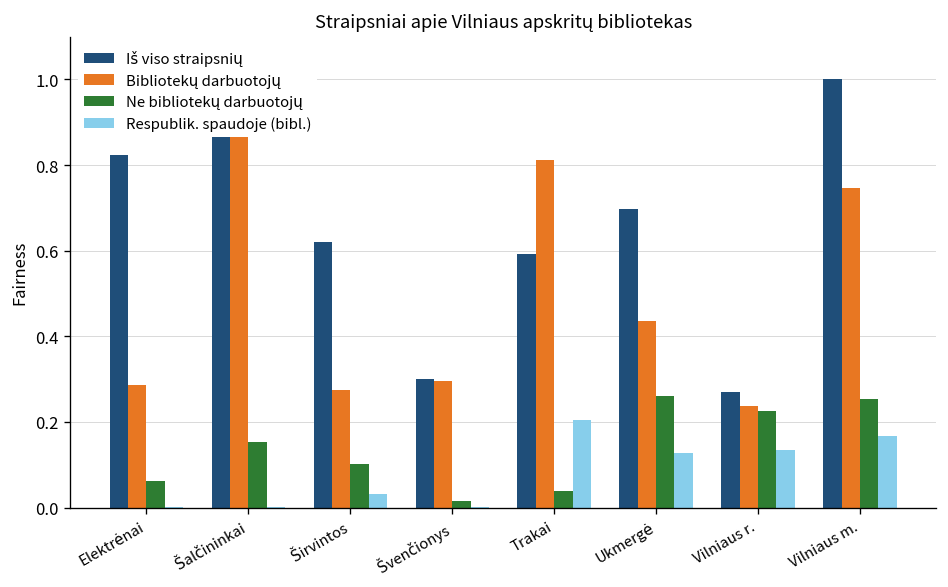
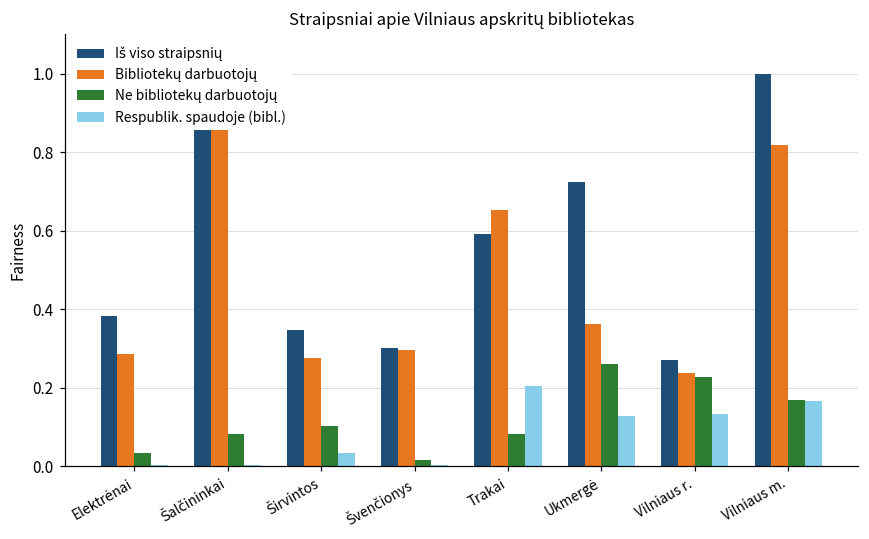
Iš viso straipsnių, Elektrėnai: 0.82 -> 0.38
Ne bibliotekų darbuotojų, Elektrėnai: 0.06 -> 0.03
Ne bibliotekų darbuotojų, Šalčininkai: 0.15 -> 0.08
Iš viso straipsnių, Širvintos: 0.62 -> 0.35
Bibliotekų darbuotojų, Trakai: 0.81 -> 0.65
Ne bibliotekų darbuotojų, Trakai: 0.04 -> 0.08
Iš viso straipsnių, Ukmergė: 0.70 -> 0.72
Bibliotekų darbuotojų, Ukmergė: 0.44 -> 0.36
Bibliotekų darbuotojų, Vilniaus m.: 0.75 -> 0.82
Ne bibliotekų darbuotojų, Vilniaus m.: 0.25 -> 0.17
